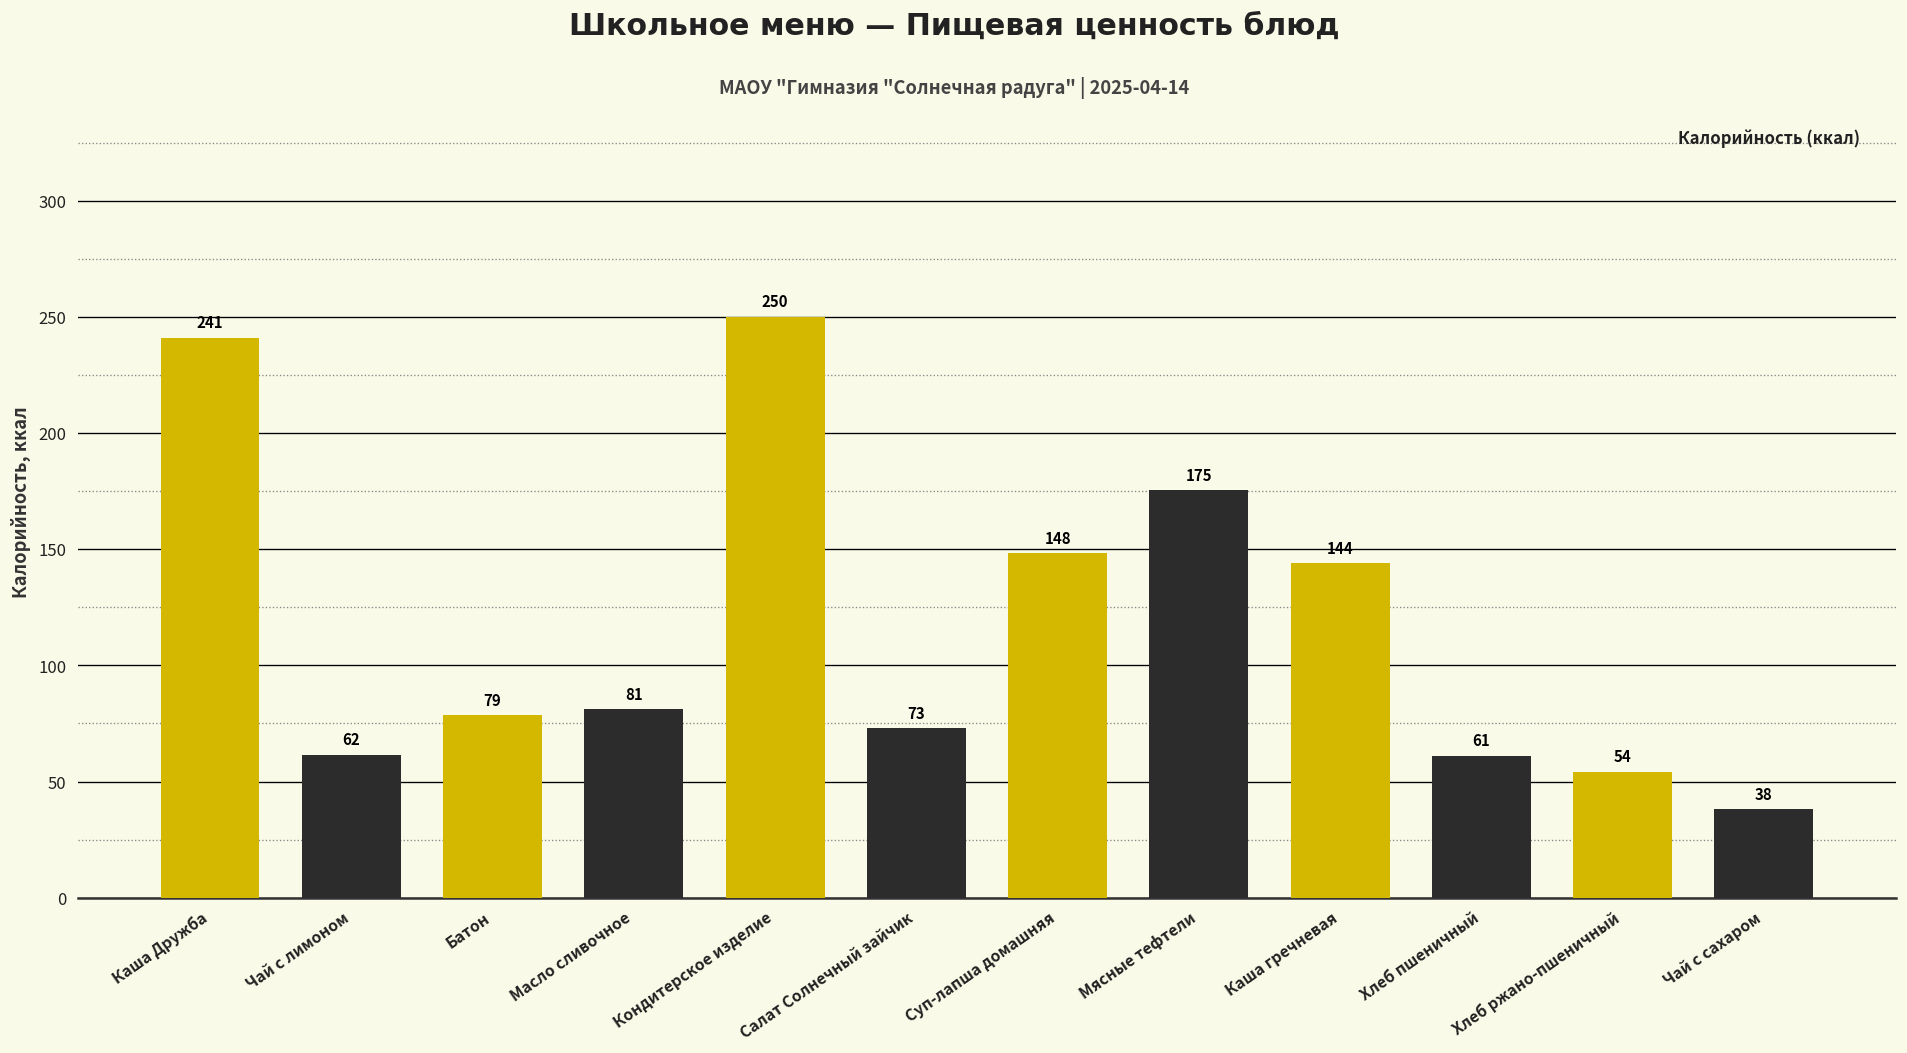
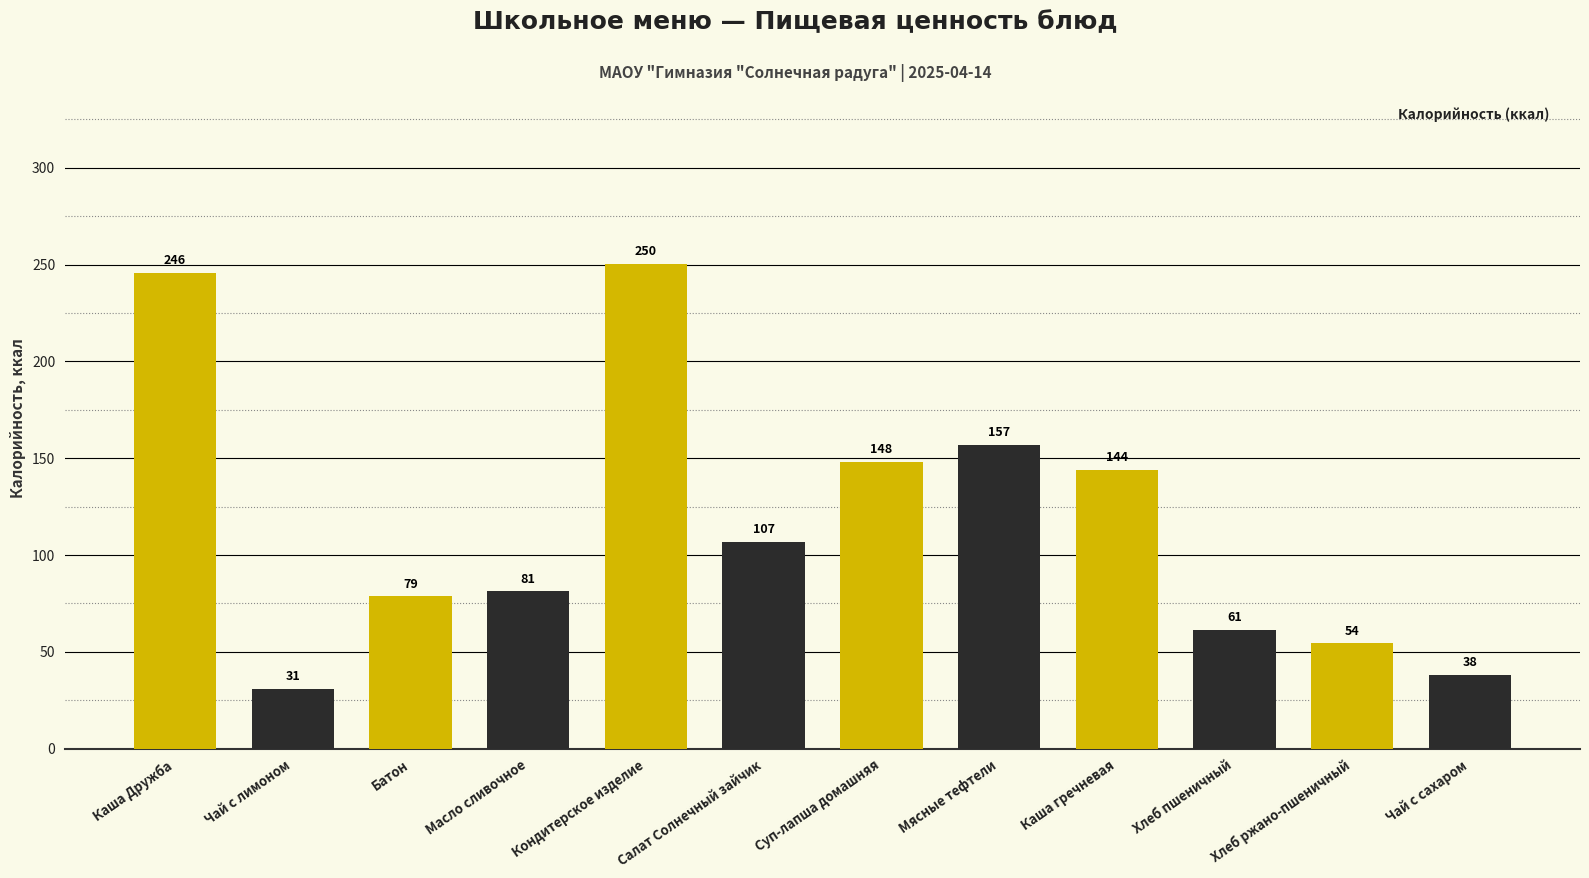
Каша Дружба: 241 -> 246
Чай с лимоном: 62 -> 31
Салат Солнечный зайчик: 73 -> 107
Мясные тефтели: 175 -> 157
